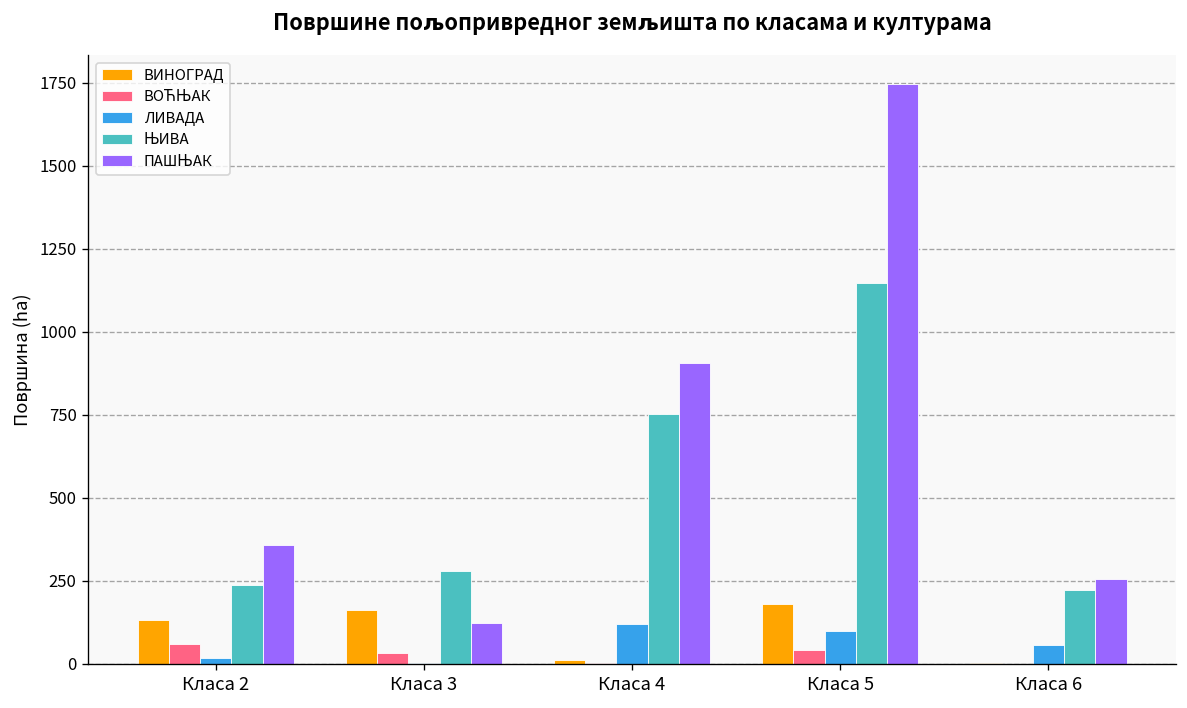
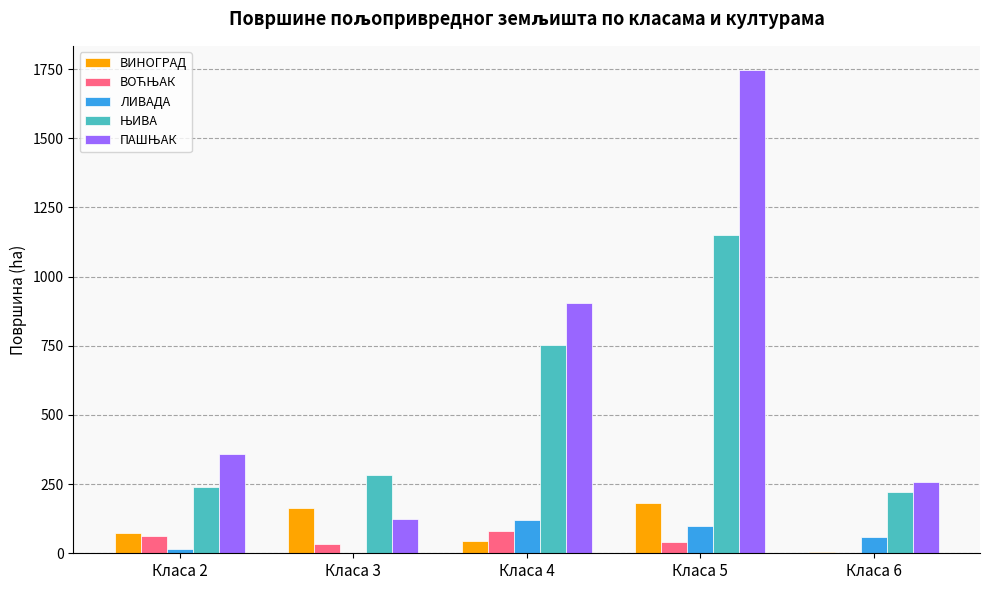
ВИНОГРАД, Класа 2: 130 -> 70
ВИНОГРАД, Класа 4: 10 -> 40
ВОЋЊАК, Класа 4: 0 -> 80
